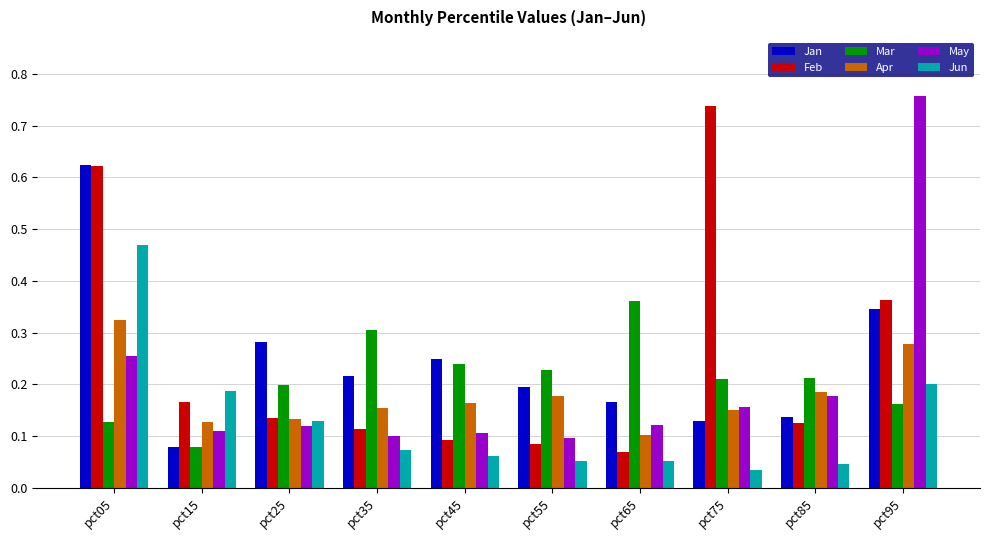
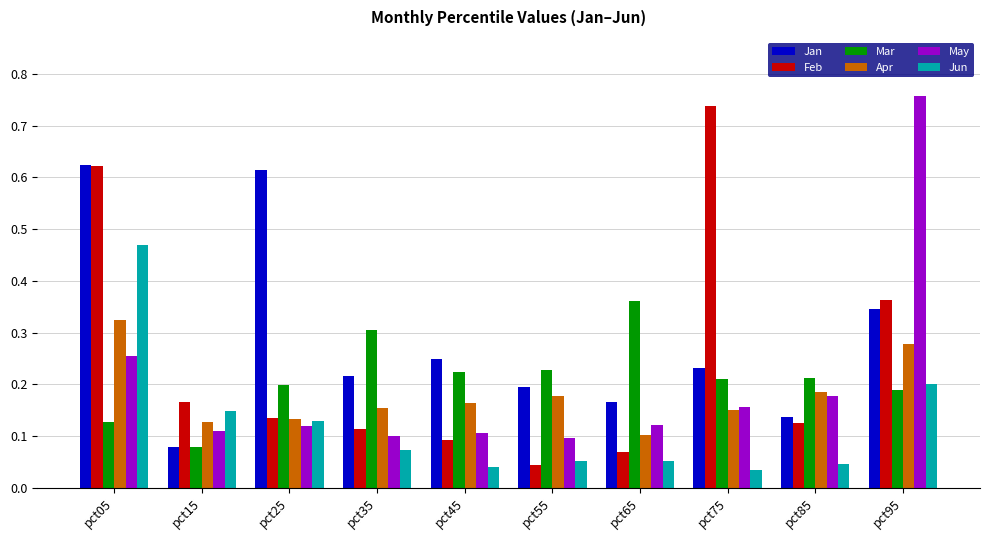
Jun, pct15: 0.19 -> 0.15
Jan, pct25: 0.28 -> 0.61
Mar, pct45: 0.24 -> 0.22
Jun, pct45: 0.06 -> 0.04
Feb, pct55: 0.08 -> 0.04
Jan, pct75: 0.13 -> 0.23
Mar, pct95: 0.16 -> 0.19
